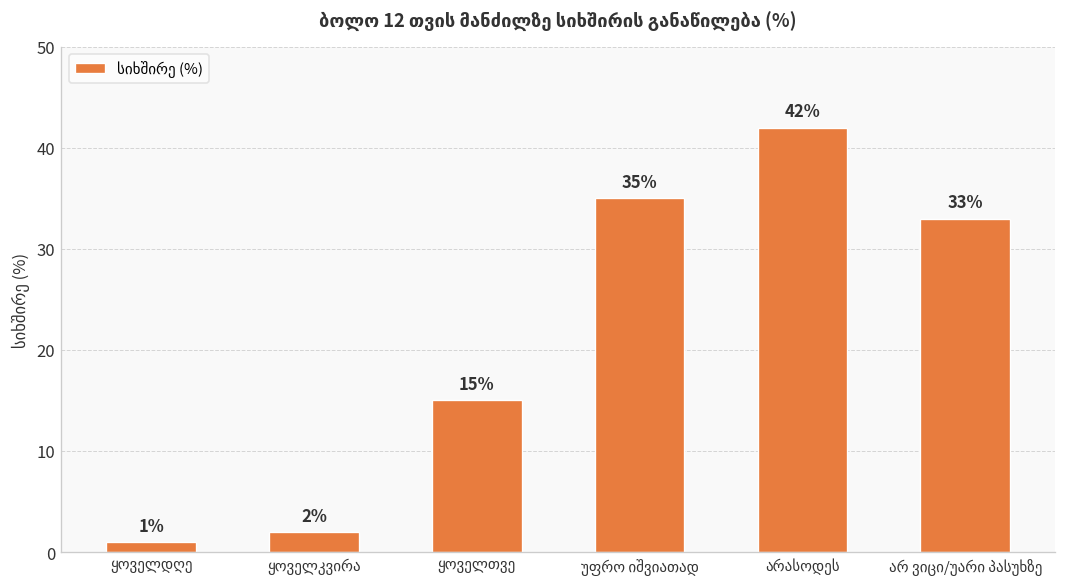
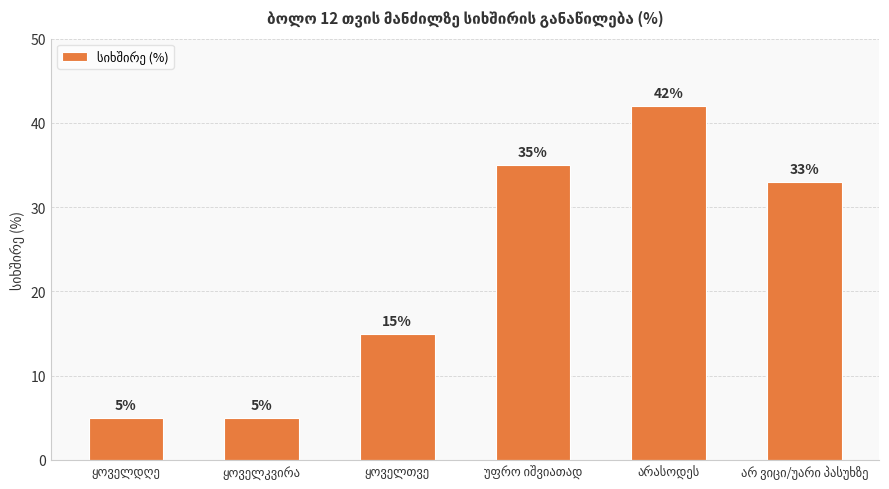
ყოველდღე: 1% -> 5%
ყოველკვირა: 2% -> 5%
